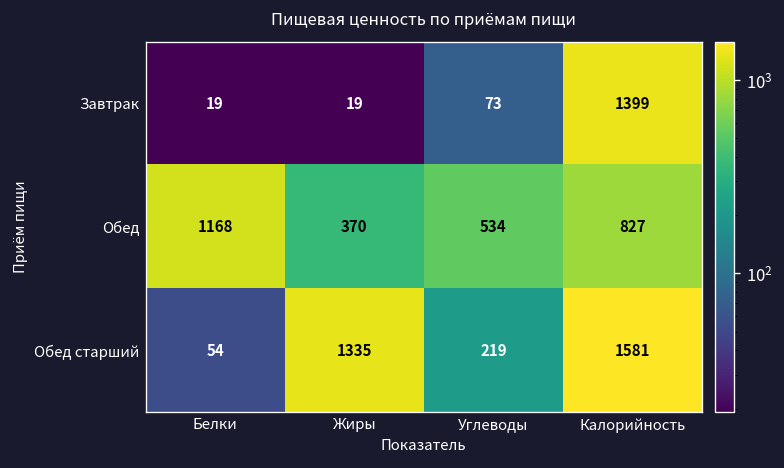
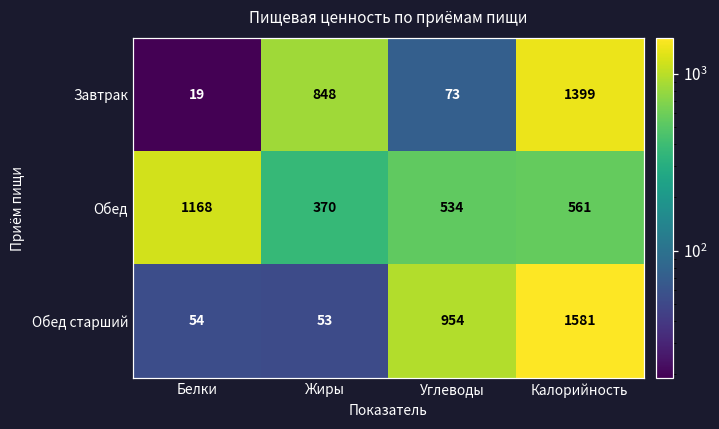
Завтрак, Жиры: 19 -> 848
Обед, Калорийность: 827 -> 561
Обед старший, Жиры: 1335 -> 53
Обед старший, Углеводы: 219 -> 954
